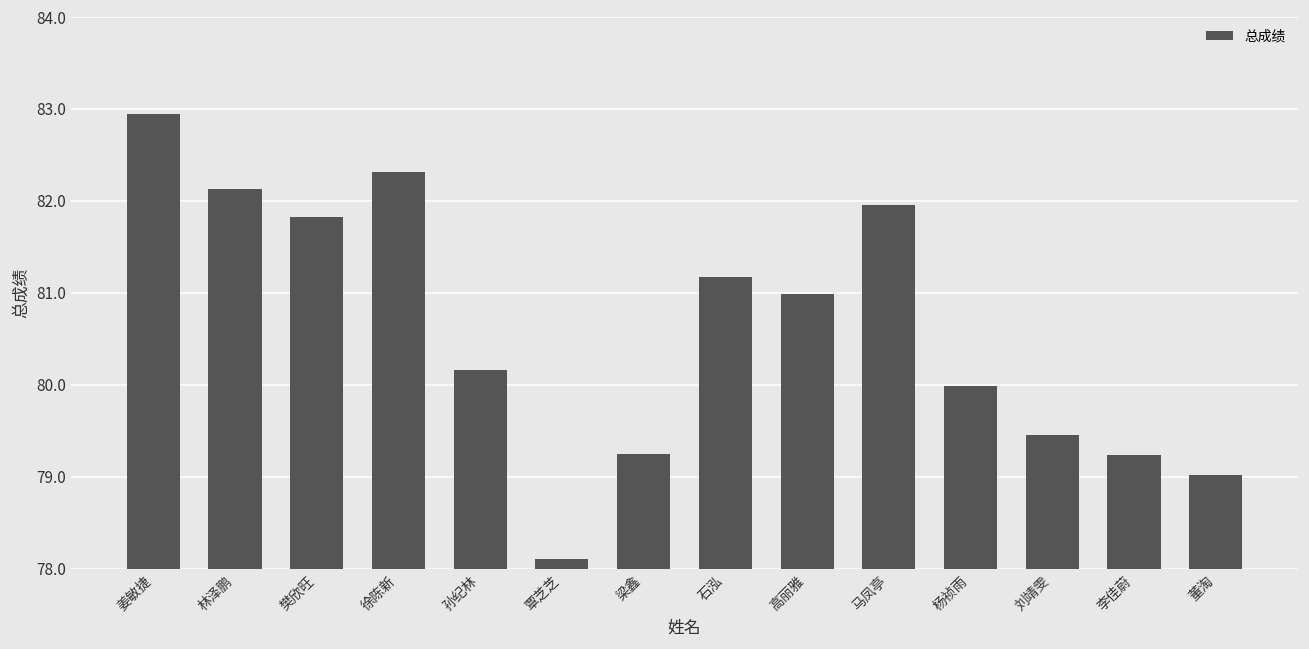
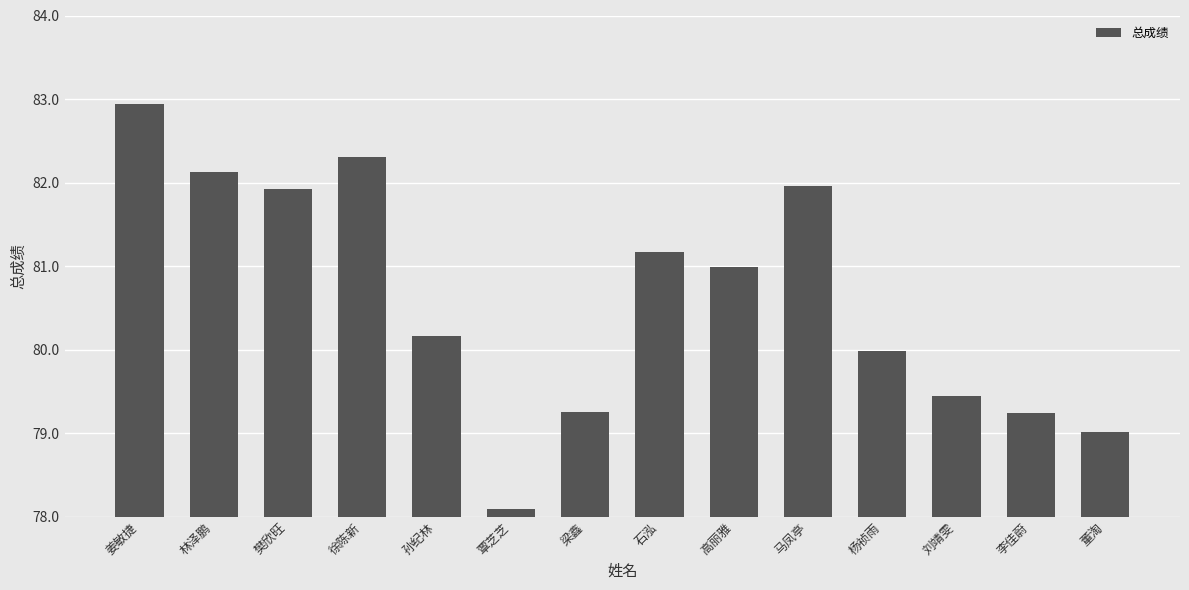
樊欣旺: 81.8 -> 81.9
